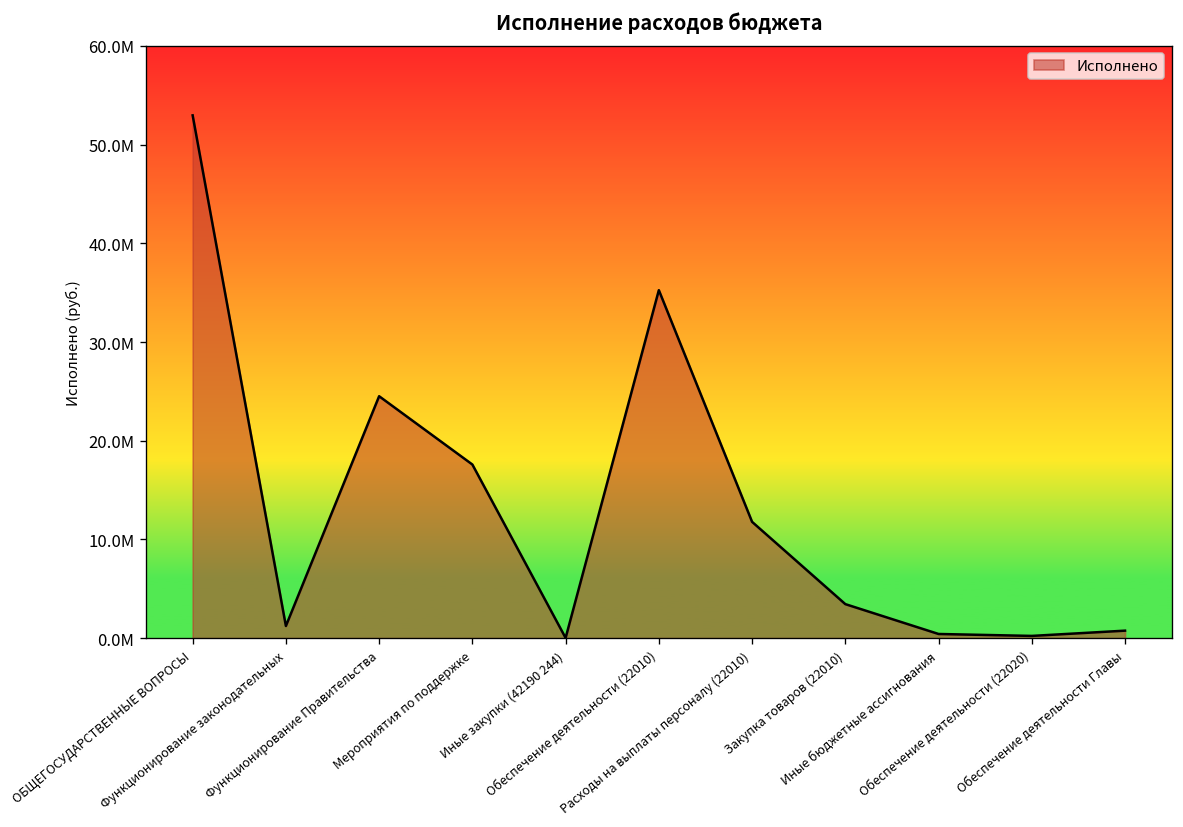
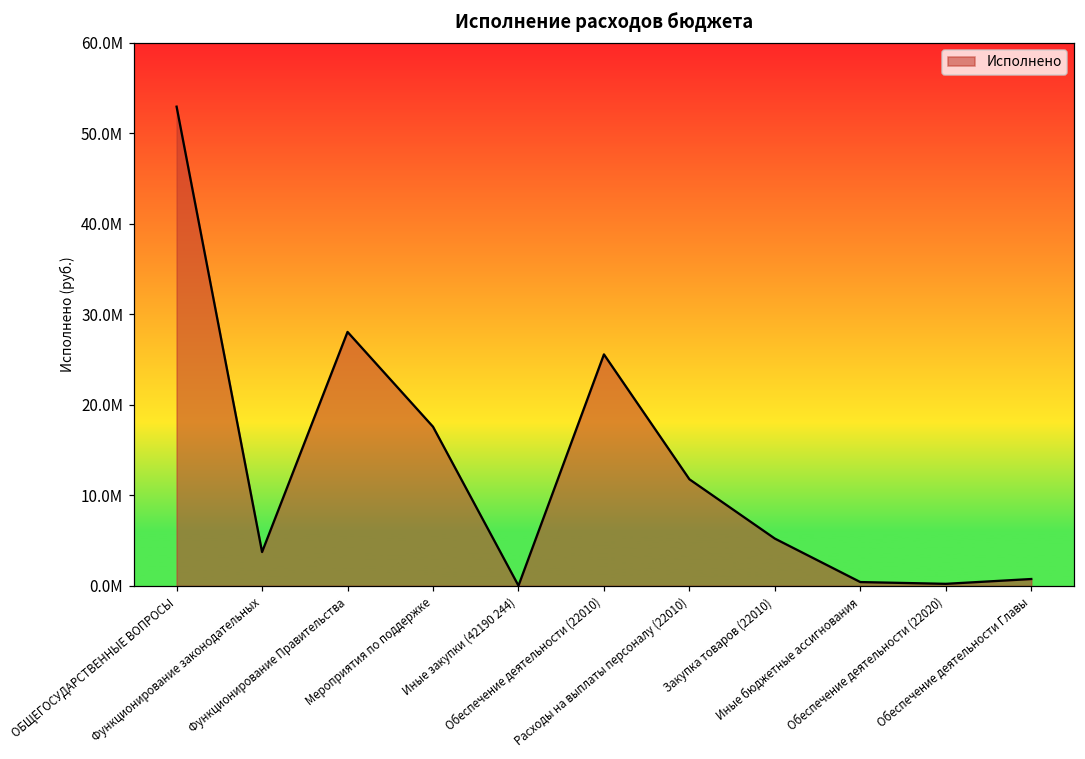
Функционирование законодательных: 1000000 -> 4000000
Функционирование Правительства: 25000000 -> 28000000
Обеспечение деятельности (22010): 35000000 -> 26000000
Закупка товаров (22010): 3000000 -> 5000000
